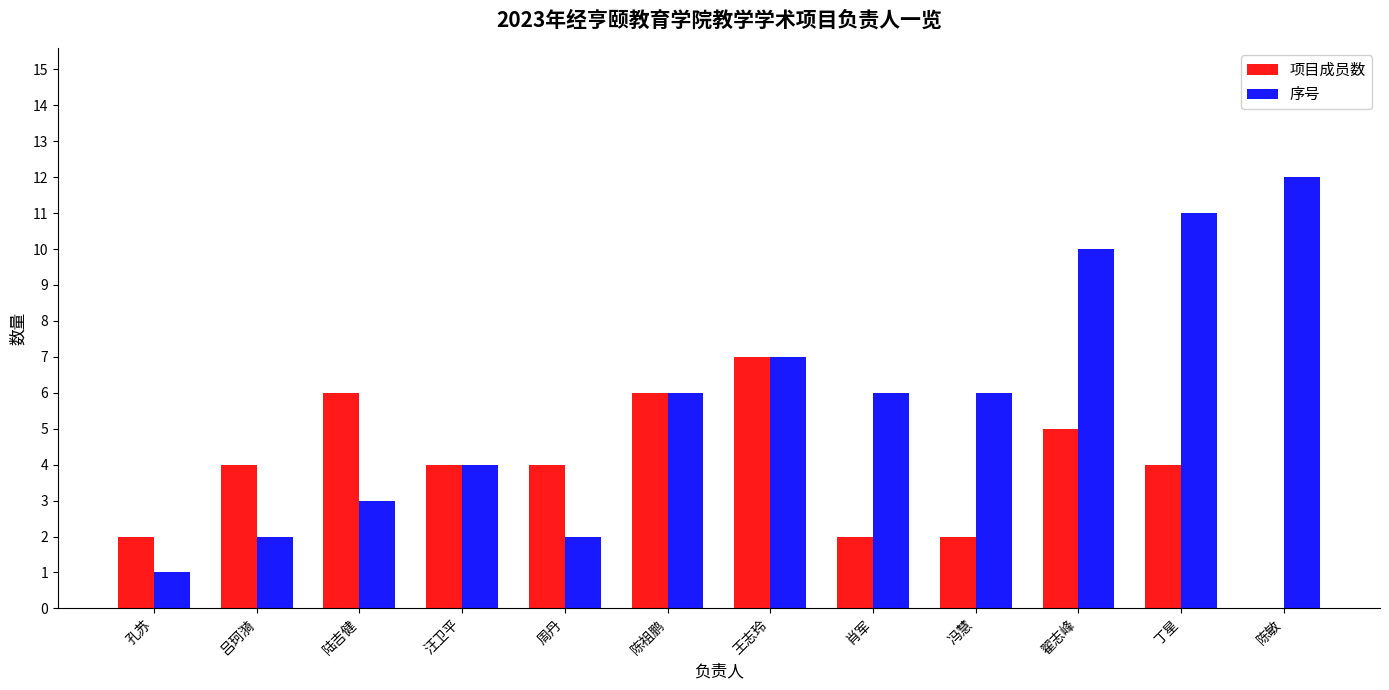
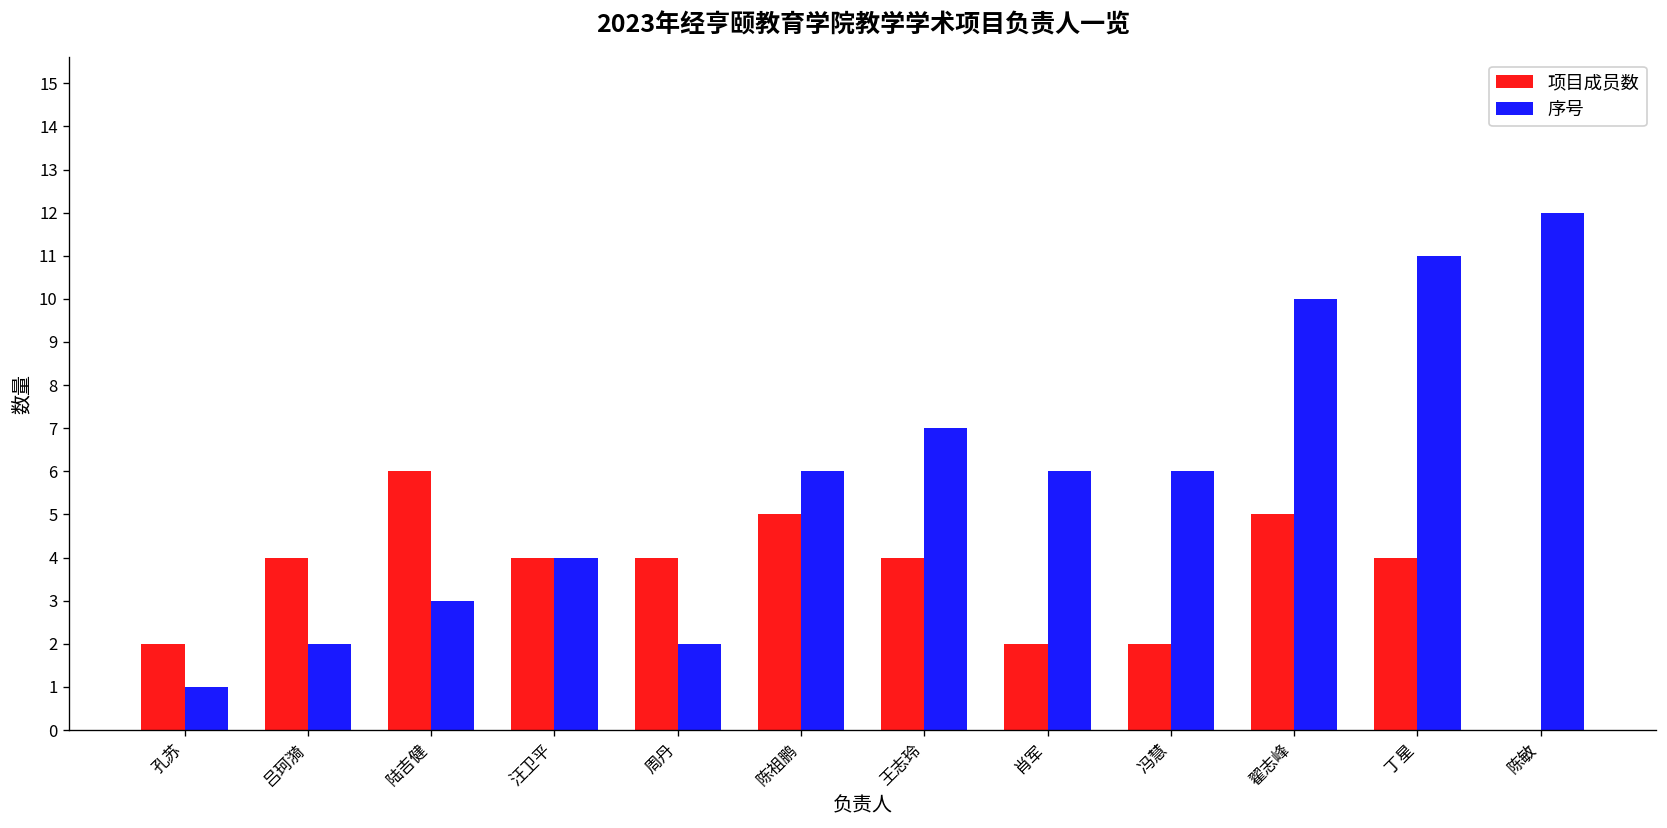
项目成员数, 陈祖鹏: 6 -> 5
项目成员数, 王志玲: 7 -> 4
